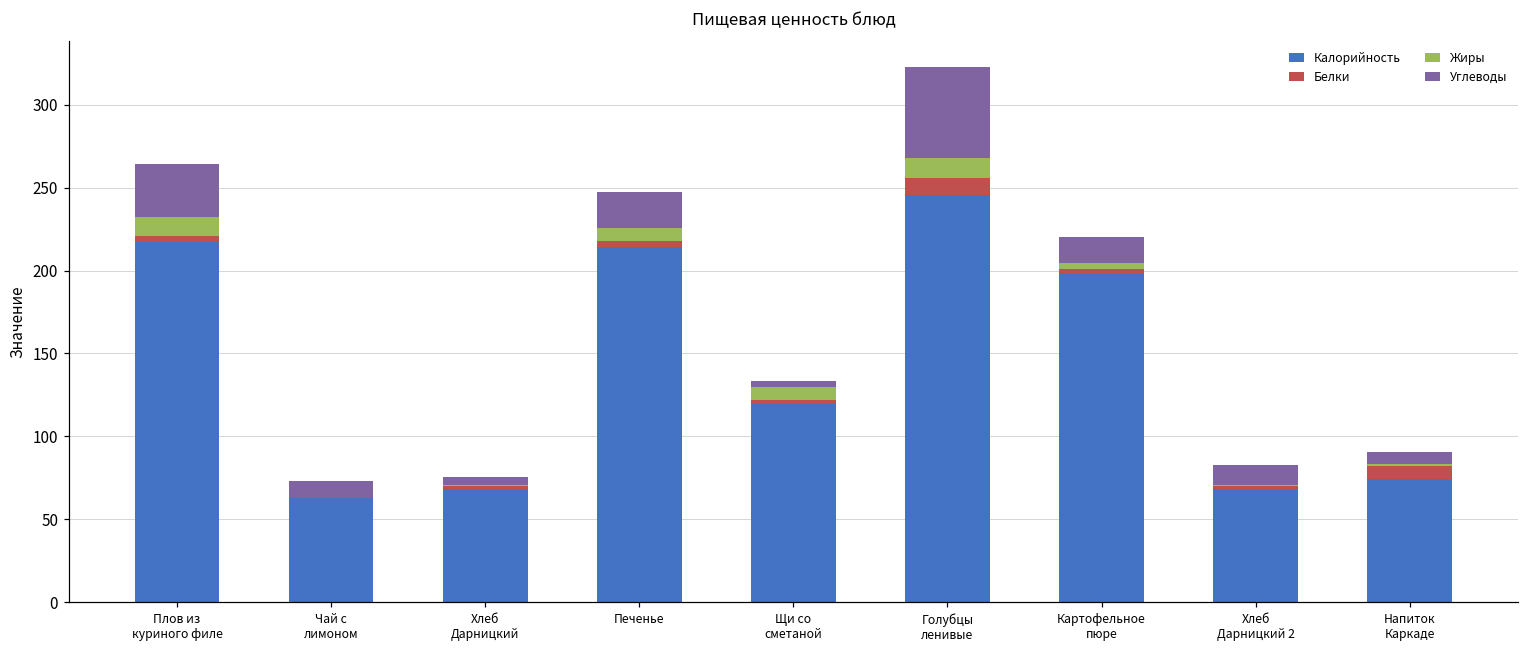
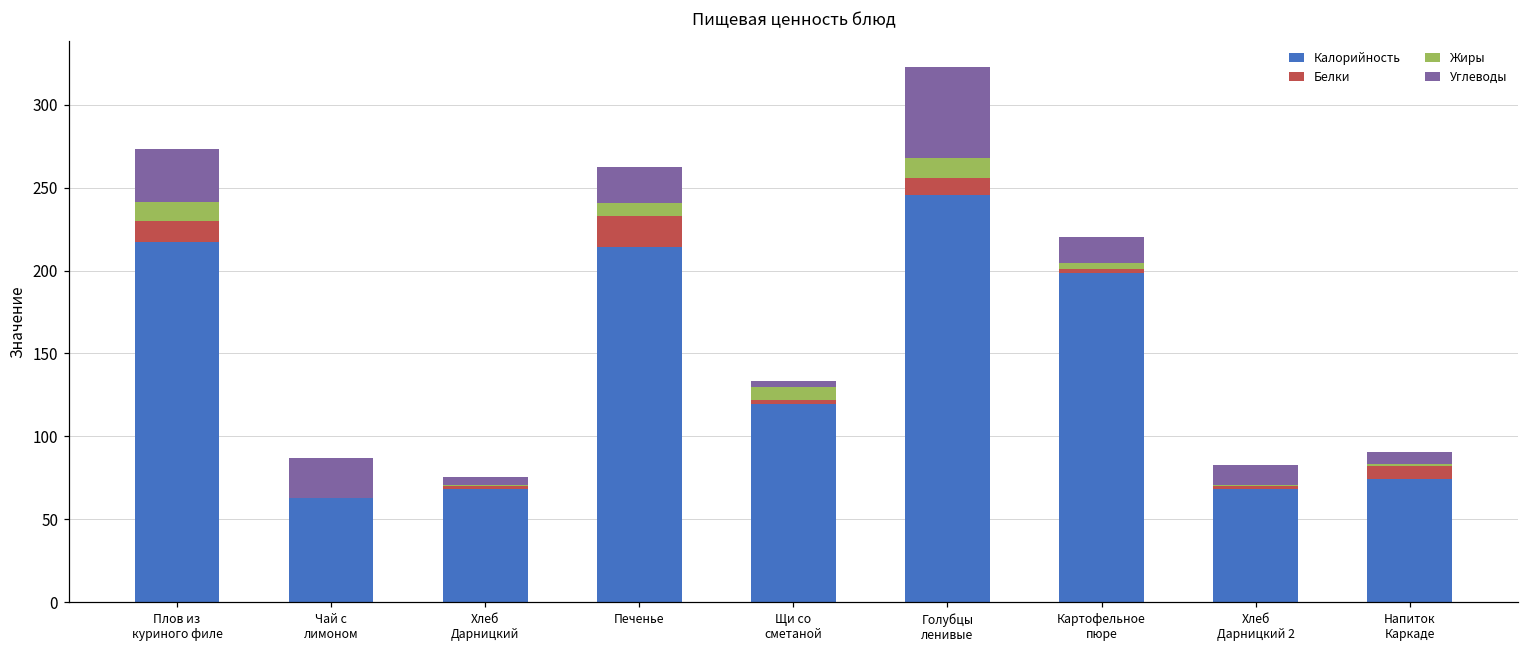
Белки, Плов из куриного филе: 4 -> 13
Углеводы, Чай с лимоном: 10 -> 24
Белки, Печенье: 4 -> 19
